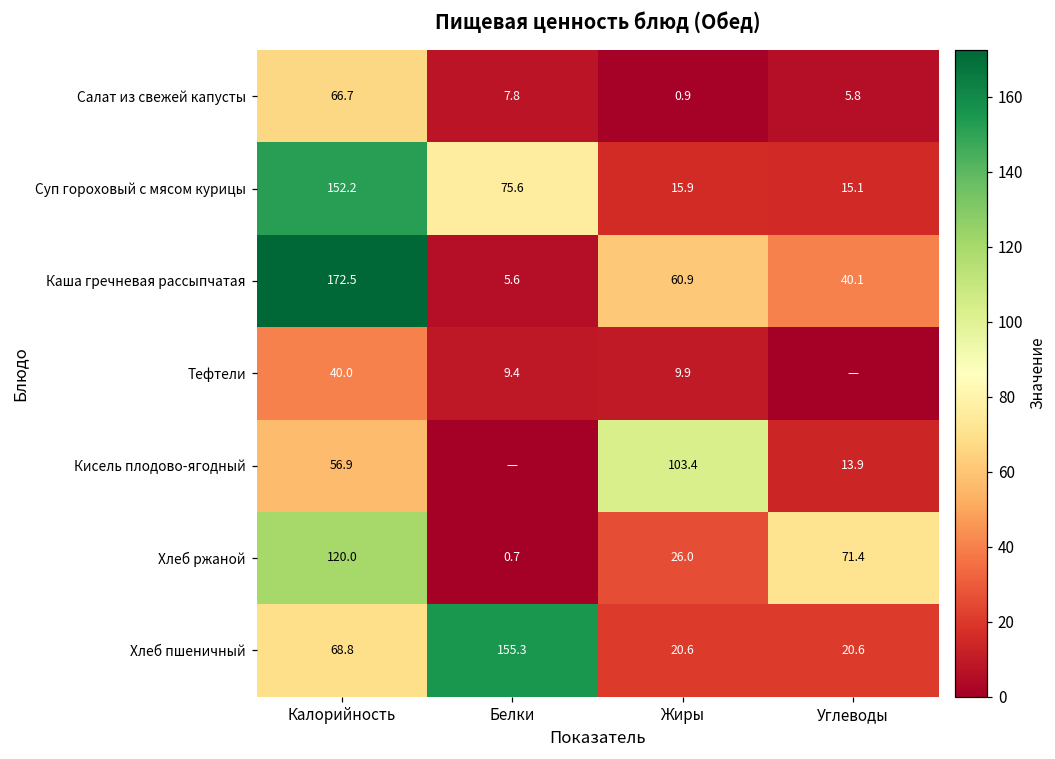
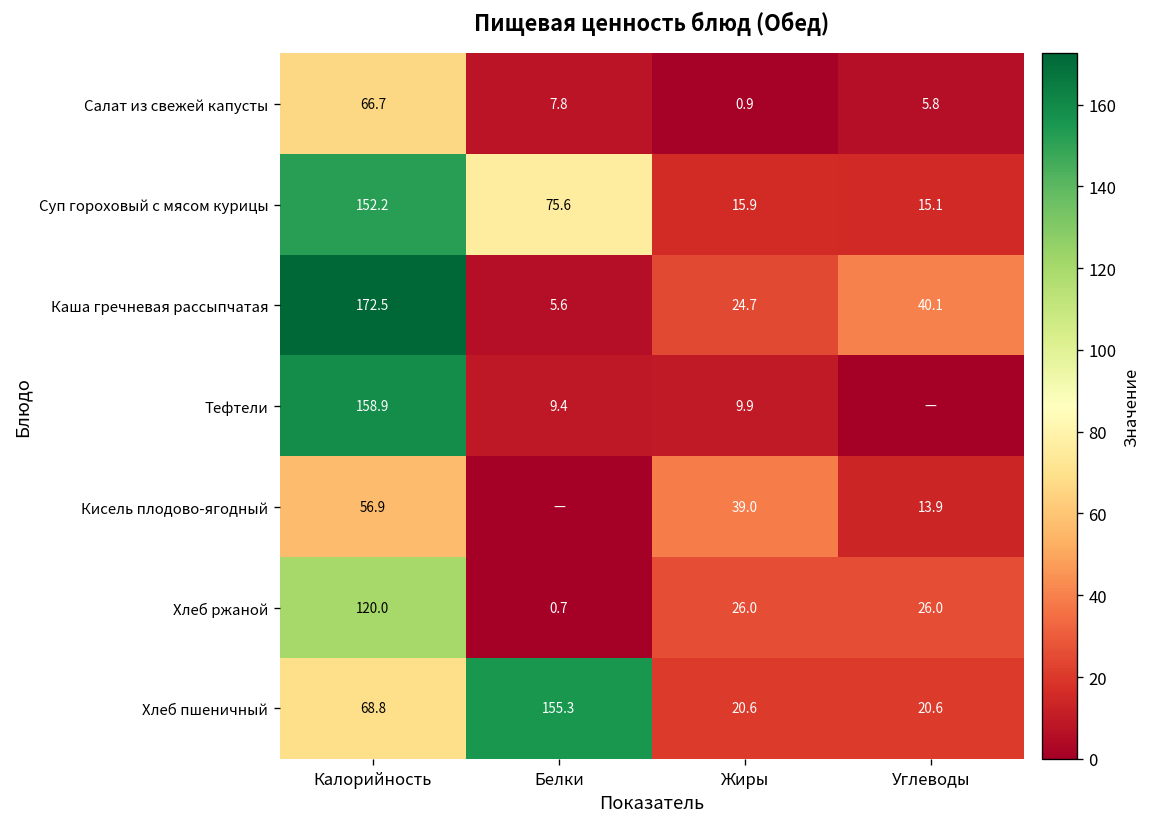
Каша гречневая рассыпчатая, Жиры: 60.9 -> 24.7
Тефтели, Калорийность: 40.0 -> 158.9
Кисель плодово-ягодный, Жиры: 103.4 -> 39.0
Хлеб ржаной, Углеводы: 71.4 -> 26.0
